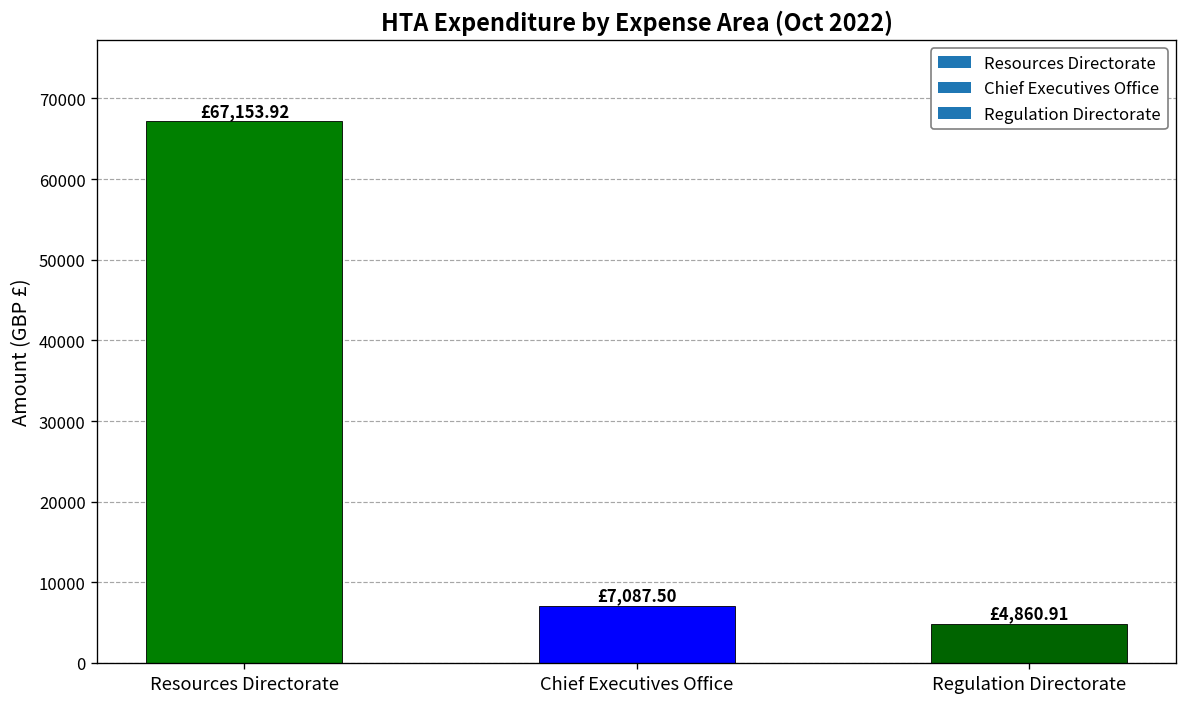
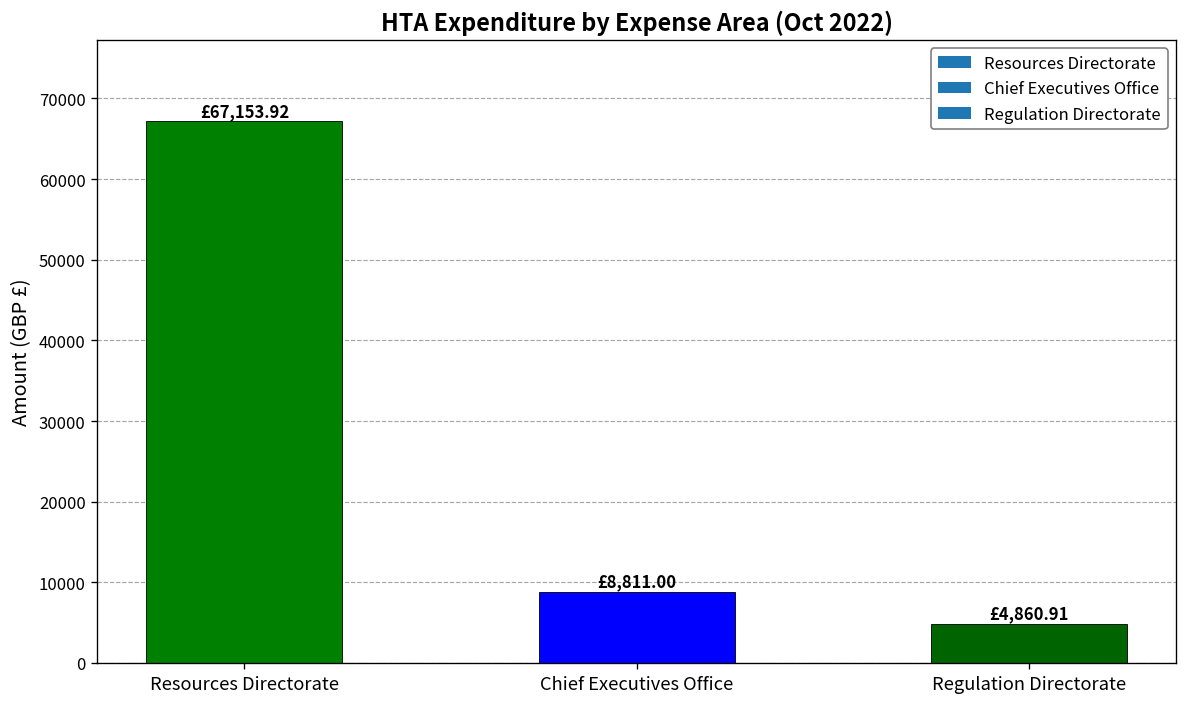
Chief Executives Office: £7,087.50 -> £8,811.00
